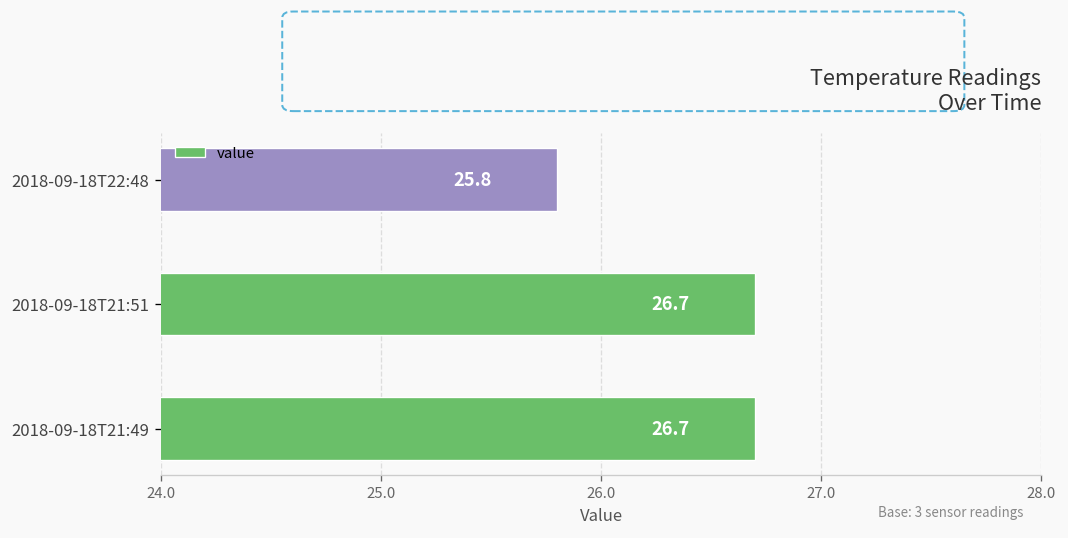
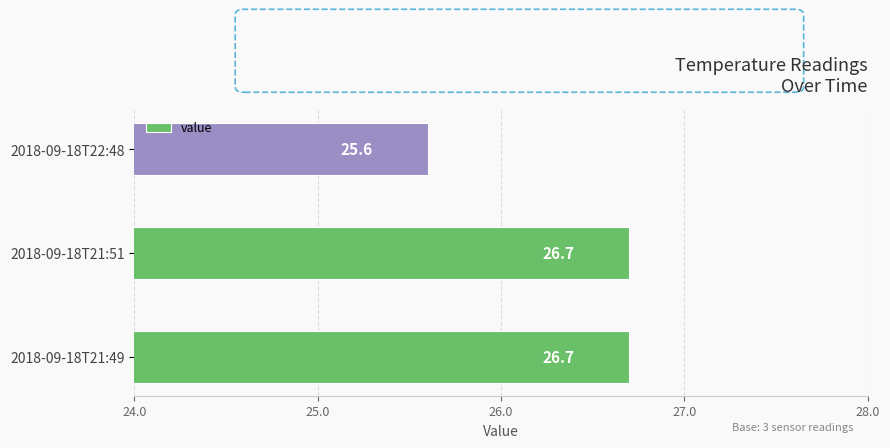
2018-09-18T22:48: 25.8 -> 25.6
